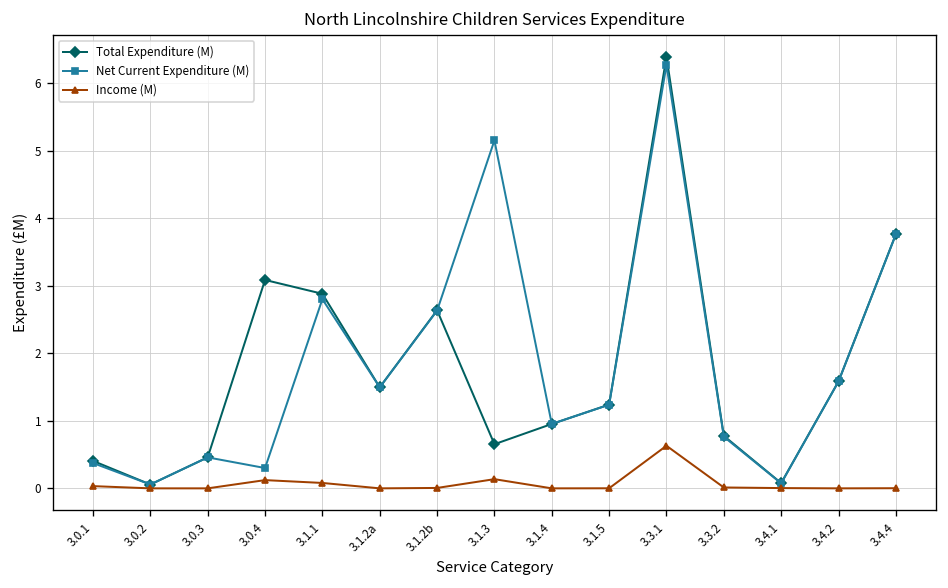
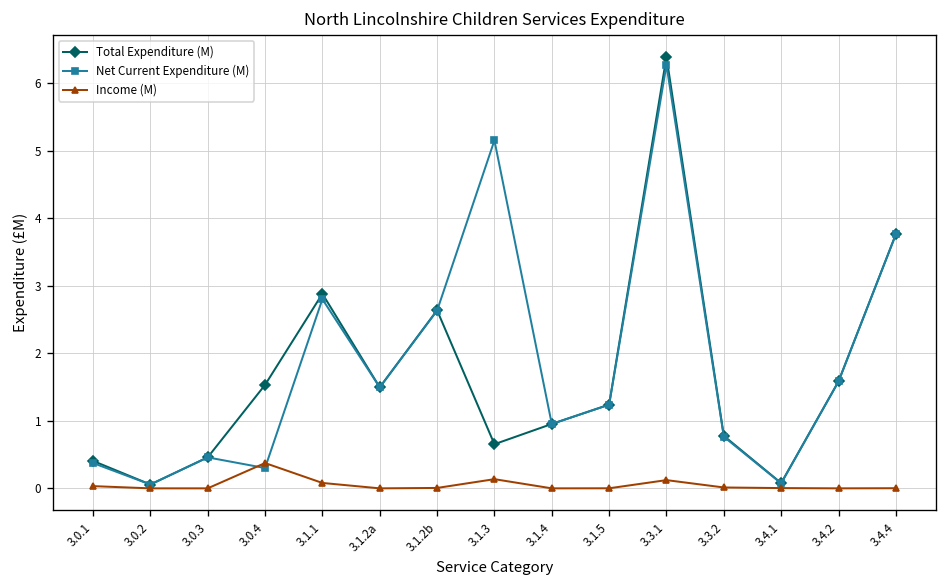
Total Expenditure (M), 3.0.4: 3.1 -> 1.5
Income (M), 3.0.4: 0.1 -> 0.4
Income (M), 3.3.1: 0.6 -> 0.1
